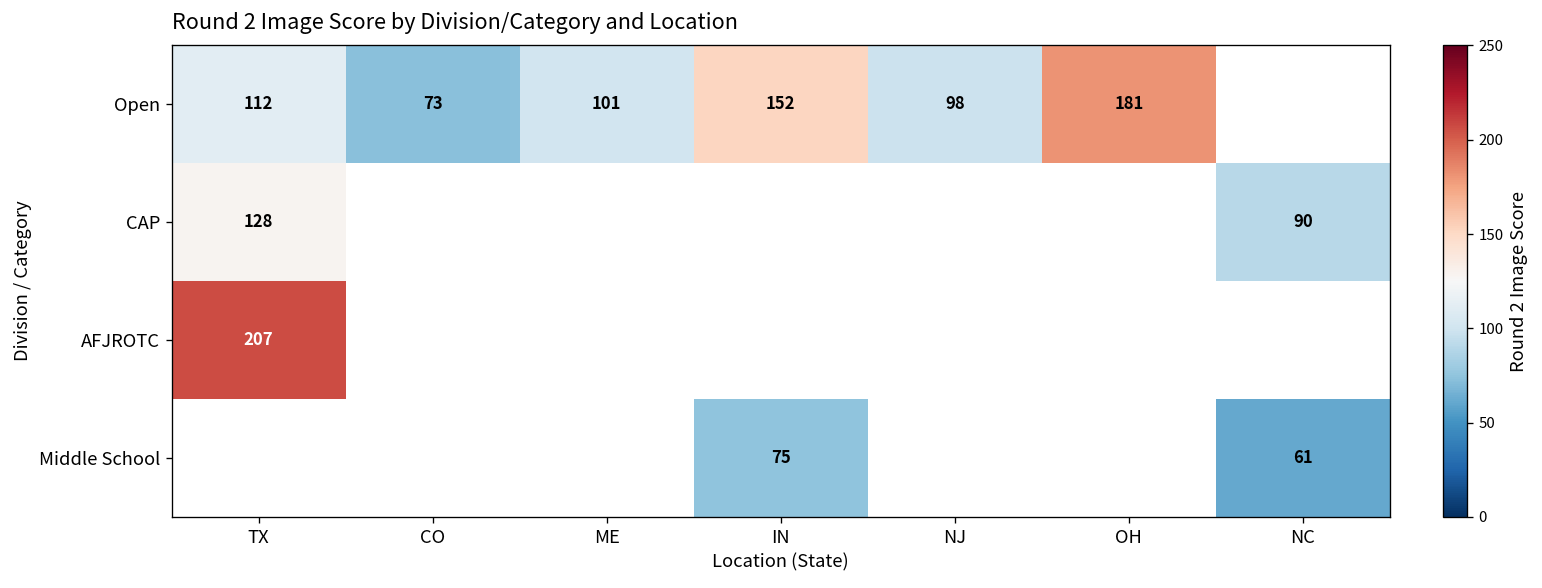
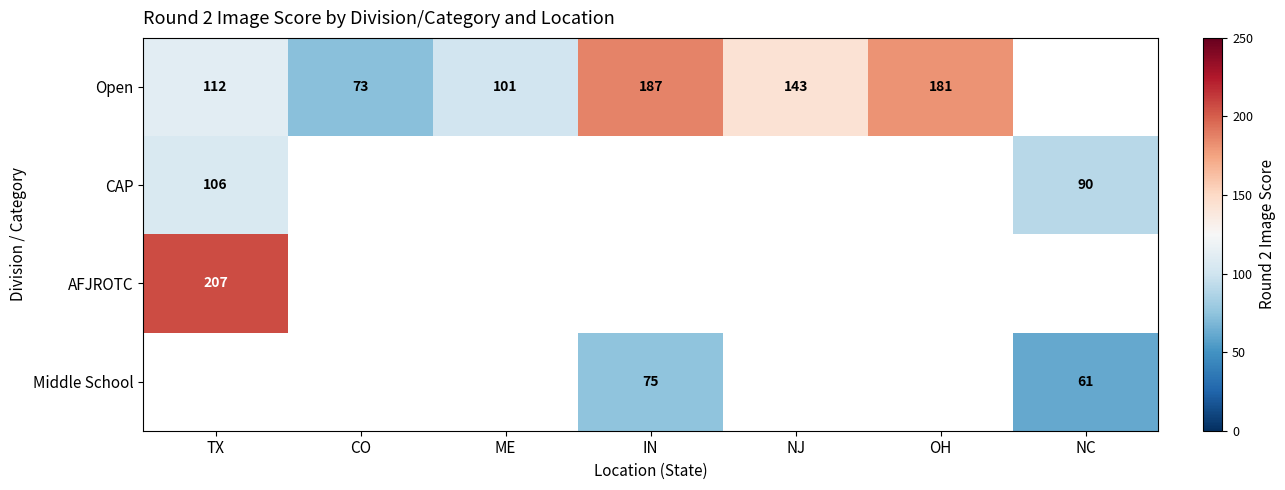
Open, IN: 152 -> 187
Open, NJ: 98 -> 143
CAP, TX: 128 -> 106
